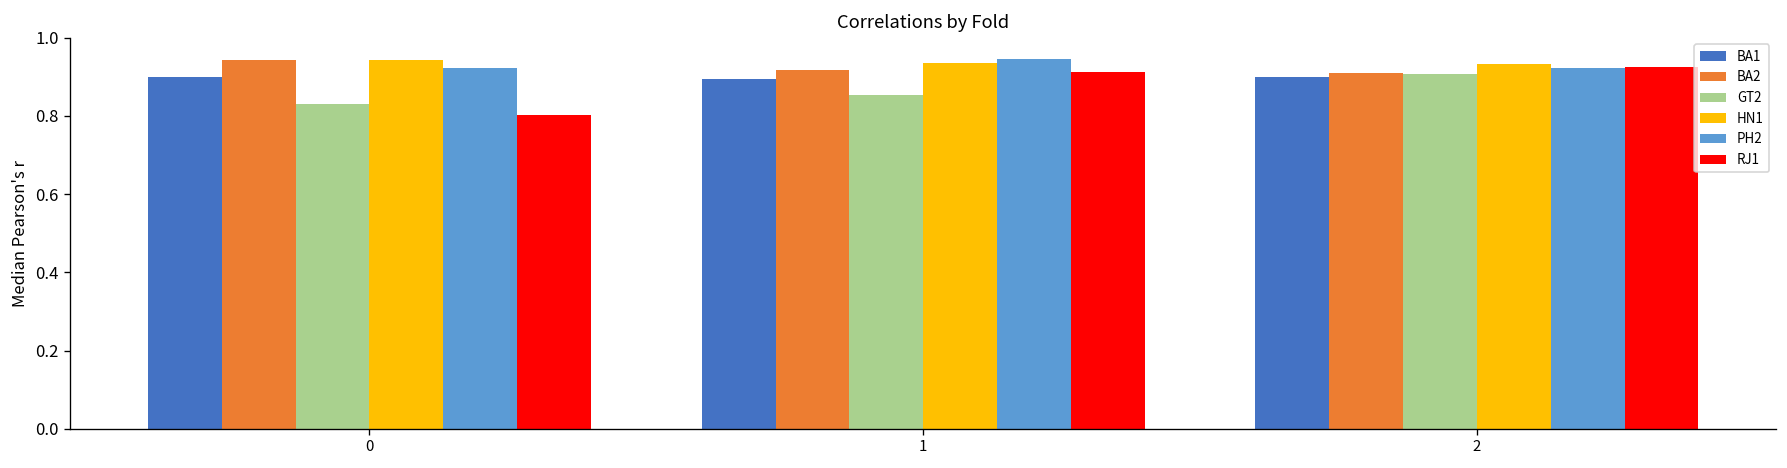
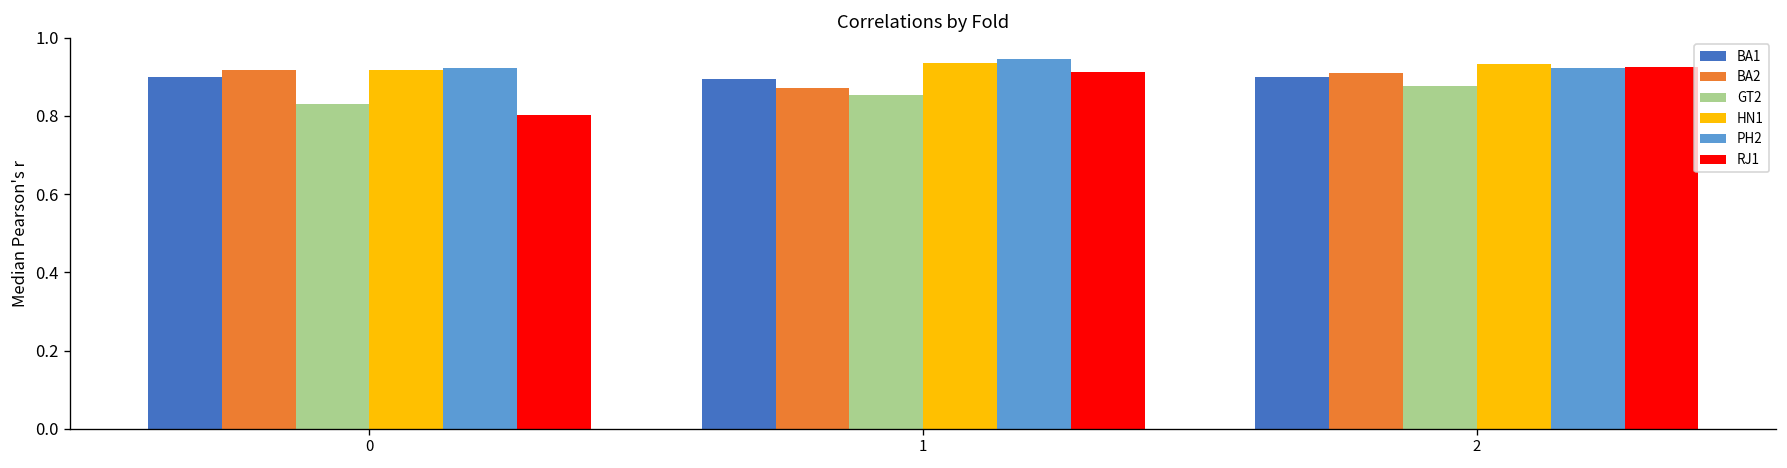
BA2, 0: 0.94 -> 0.92
HN1, 0: 0.94 -> 0.92
BA2, 1: 0.92 -> 0.87
GT2, 2: 0.91 -> 0.88
